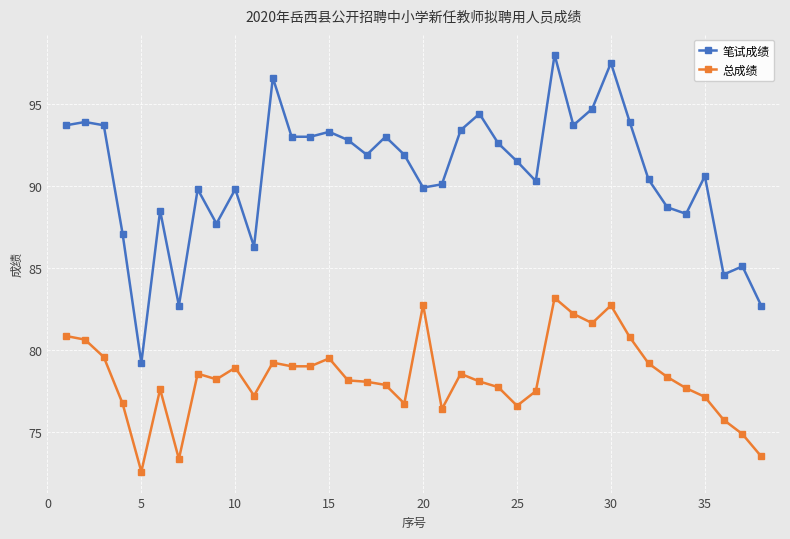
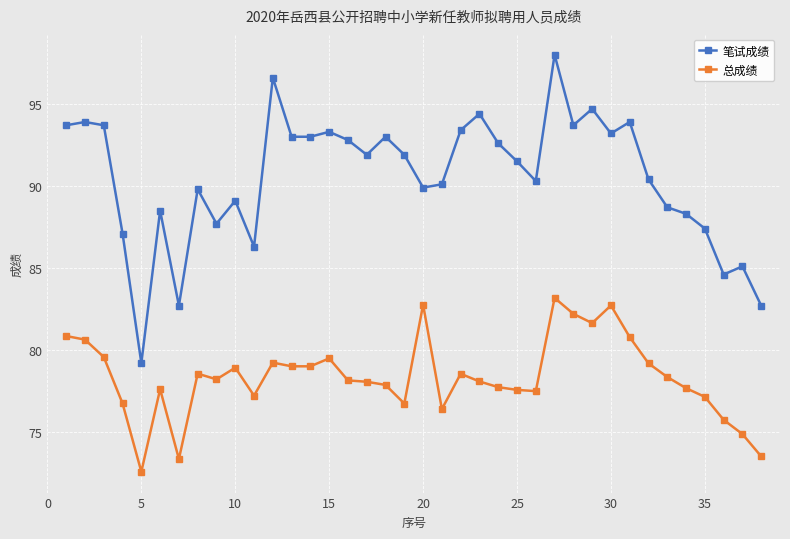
笔试成绩, 10: 89.8 -> 89.1
总成绩, 25: 76.6 -> 77.6
笔试成绩, 30: 97.5 -> 93.2
笔试成绩, 35: 90.6 -> 87.4
